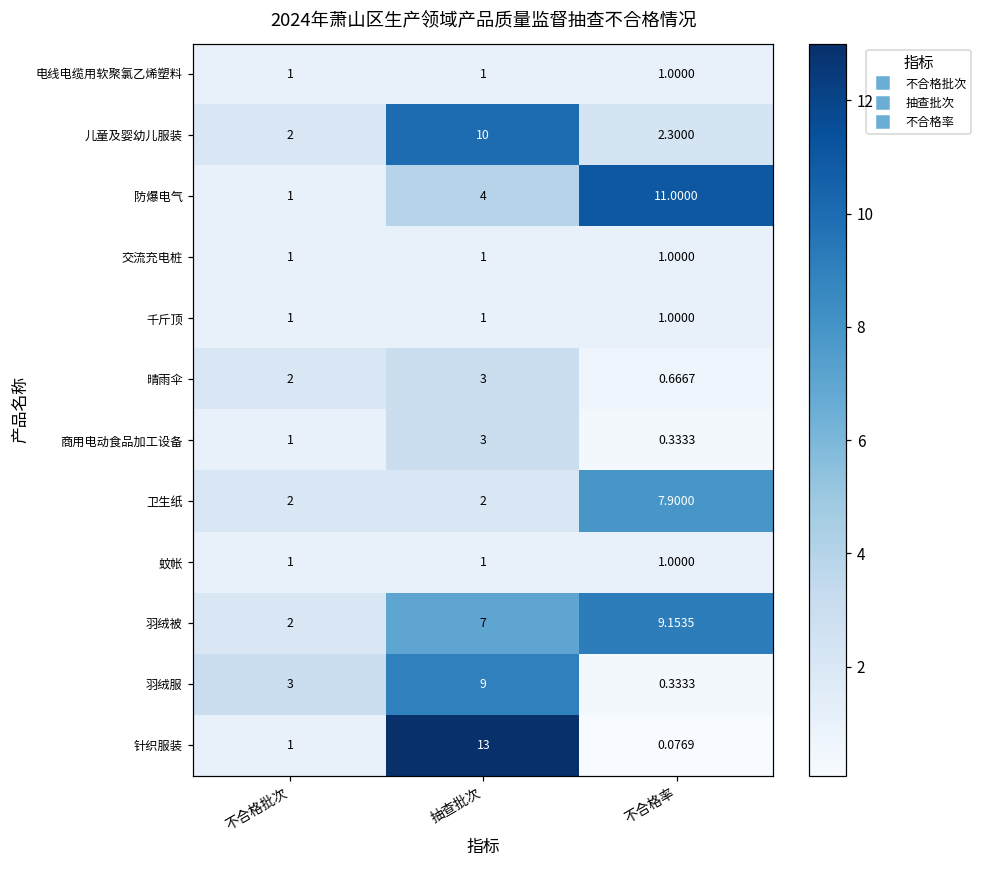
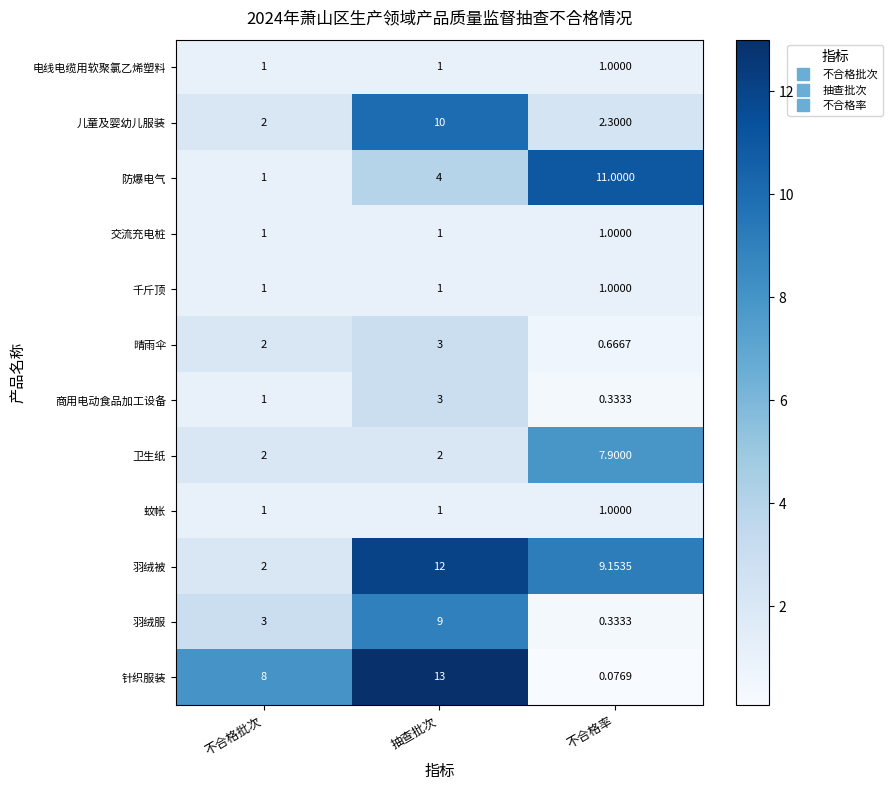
羽绒被, 抽查批次: 7 -> 12
针织服装, 不合格批次: 1 -> 8
